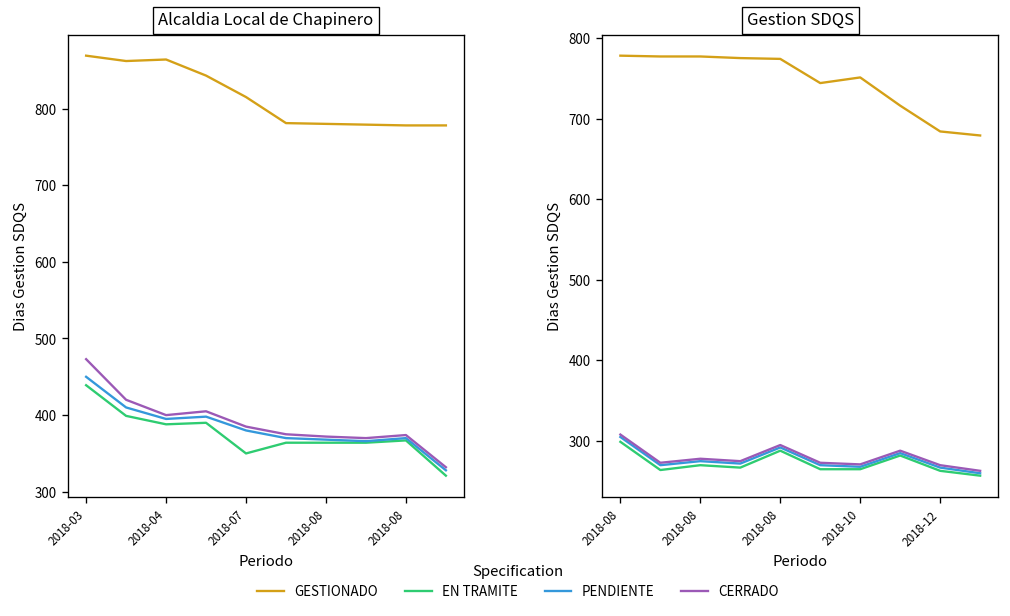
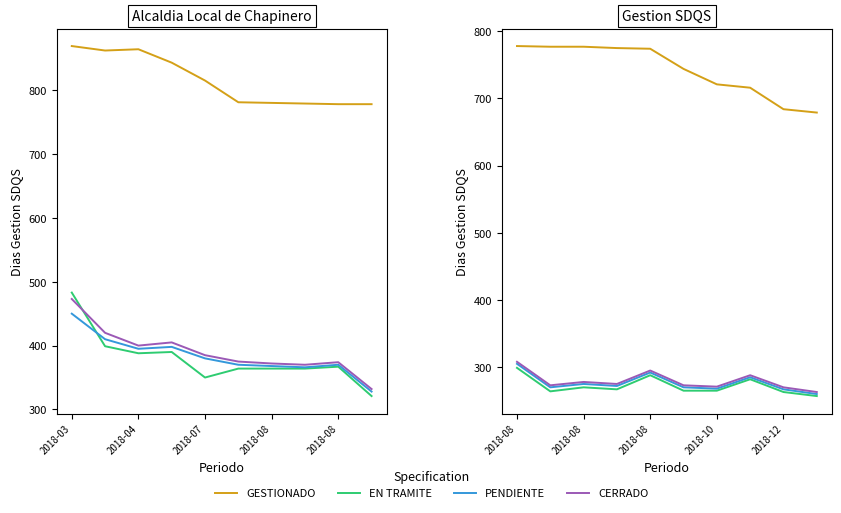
Alcaldia Local de Chapinero, EN TRAMITE, 2018-03: 440 -> 480
Gestion SDQS, GESTIONADO, 2018-10: 750 -> 720
